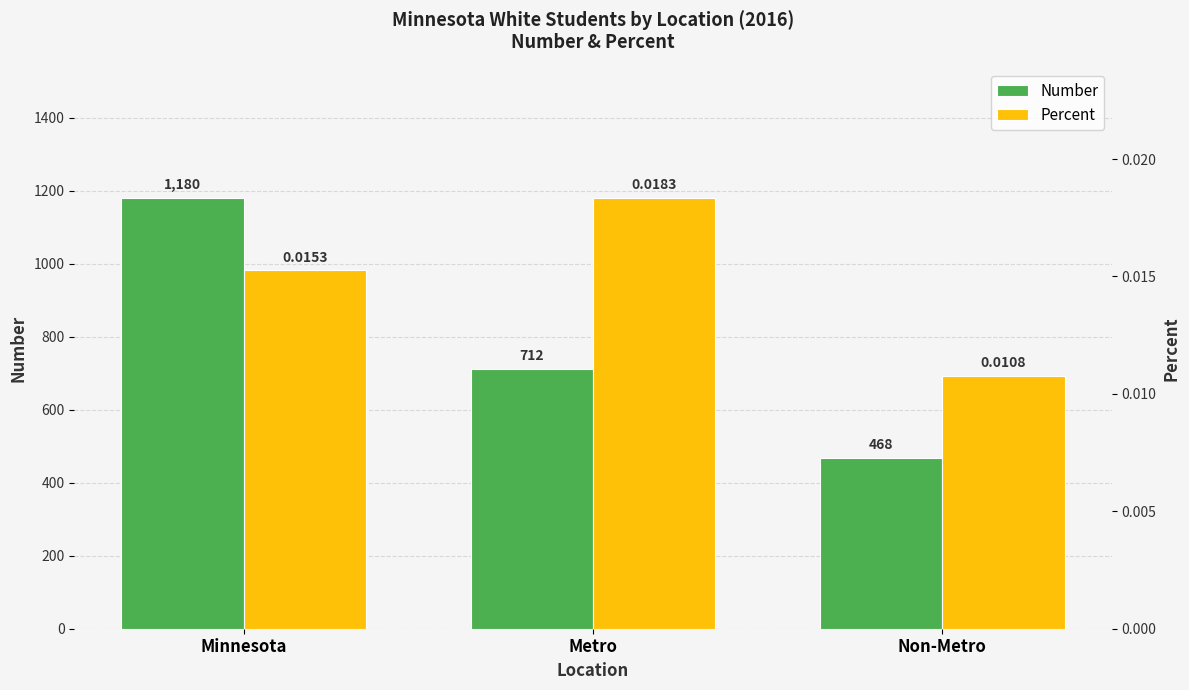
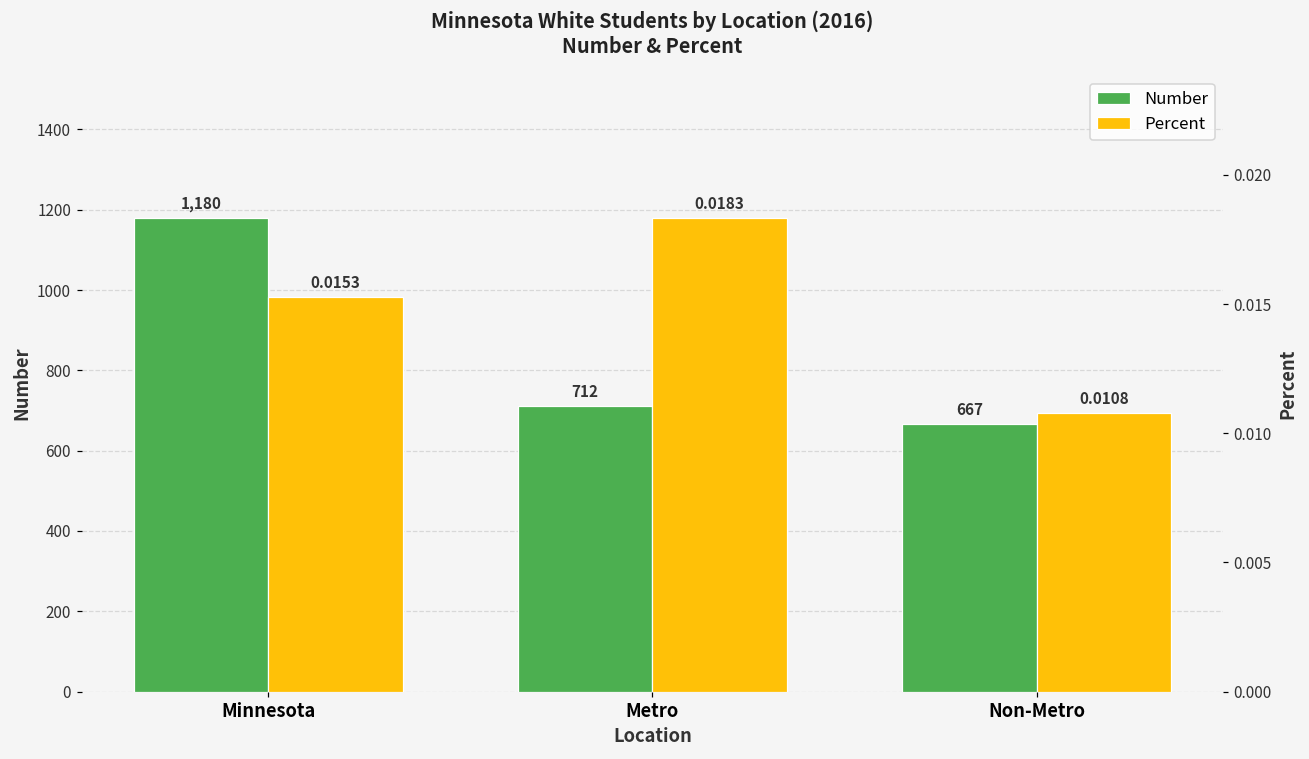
Number, Non-Metro: 468 -> 667
